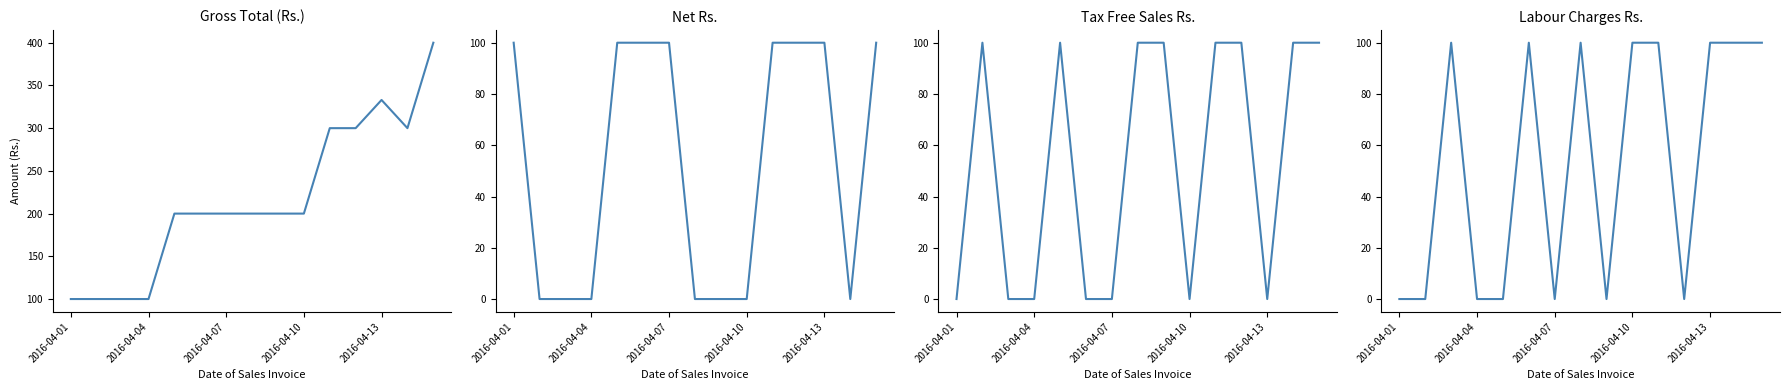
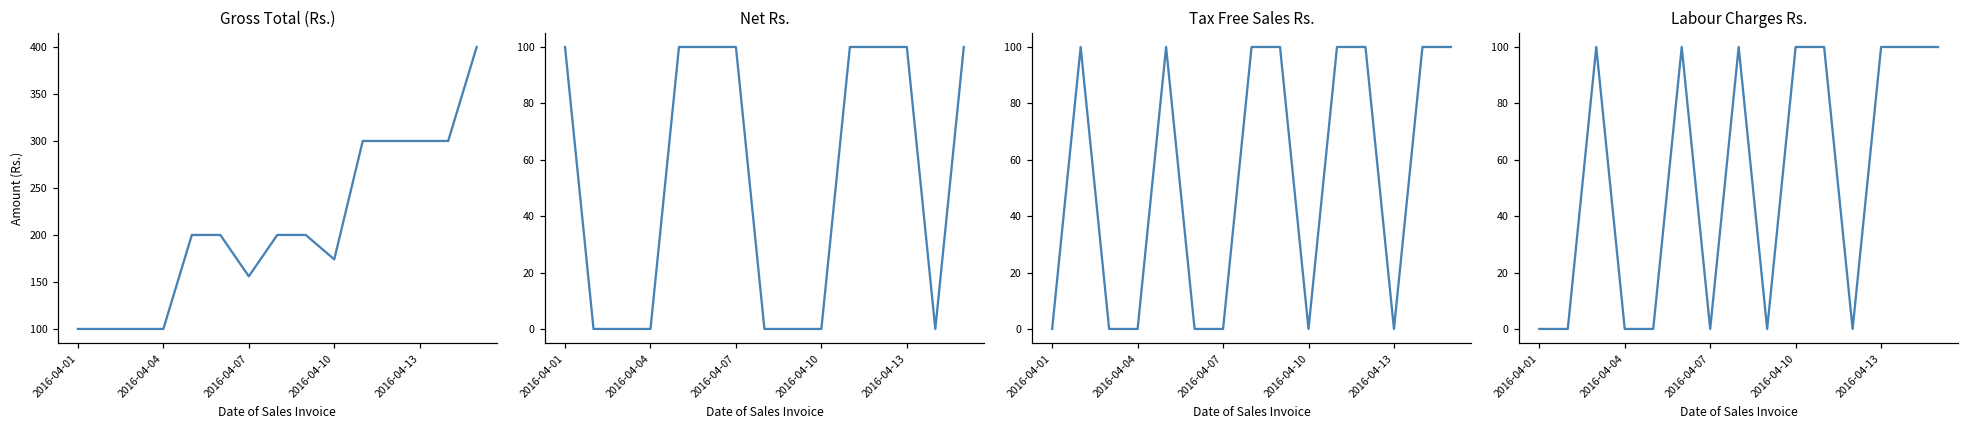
Gross Total (Rs.), 2016-04-07: 200 -> 160
Gross Total (Rs.), 2016-04-10: 200 -> 170
Gross Total (Rs.), 2016-04-13: 330 -> 300
